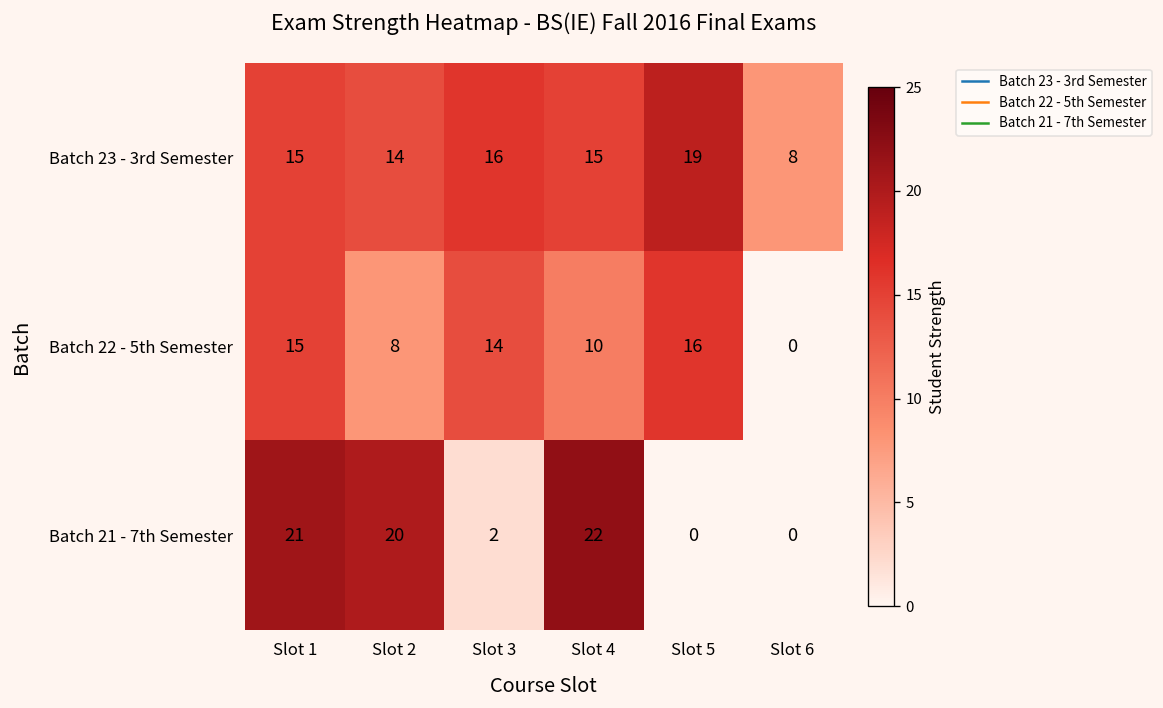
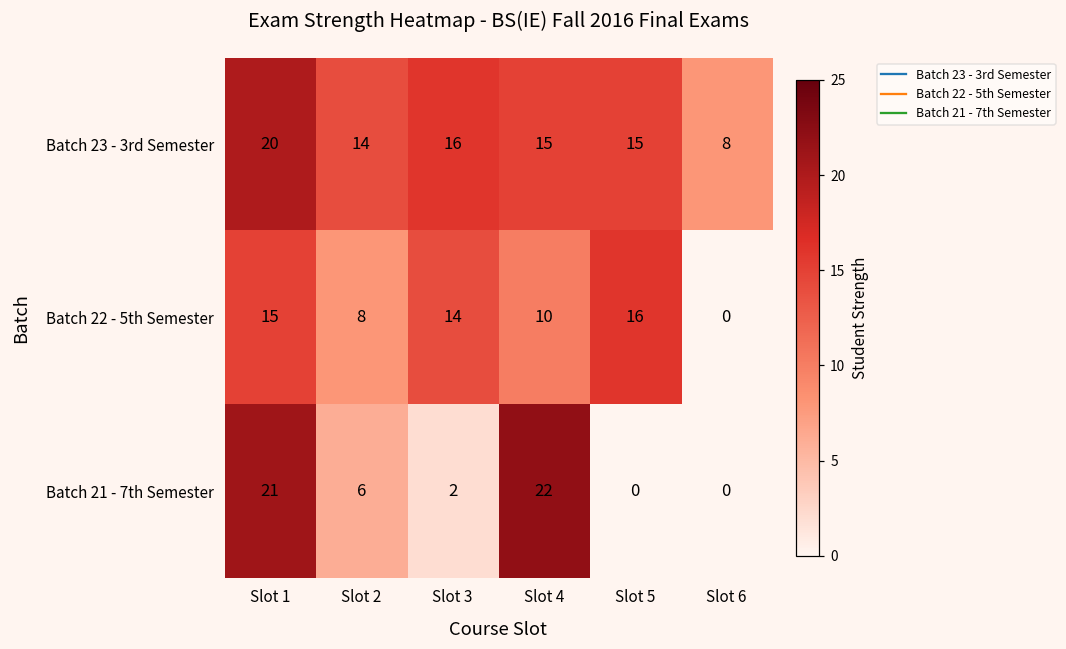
Batch 23 - 3rd Semester, Slot 1: 15 -> 20
Batch 23 - 3rd Semester, Slot 5: 19 -> 15
Batch 21 - 7th Semester, Slot 2: 20 -> 6
